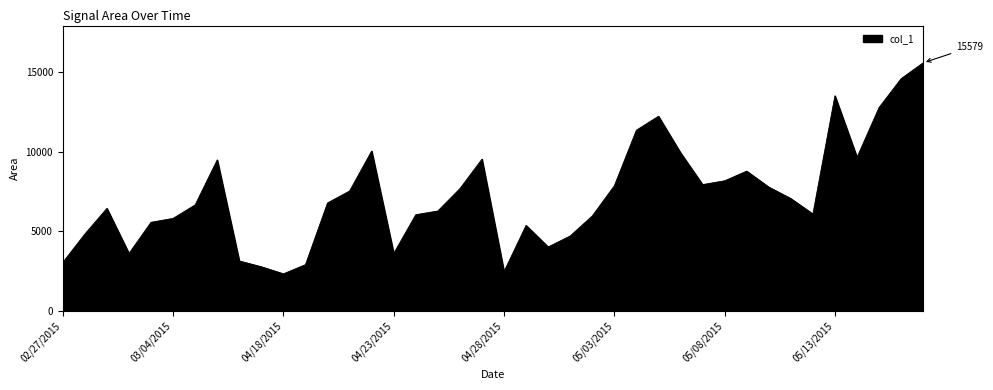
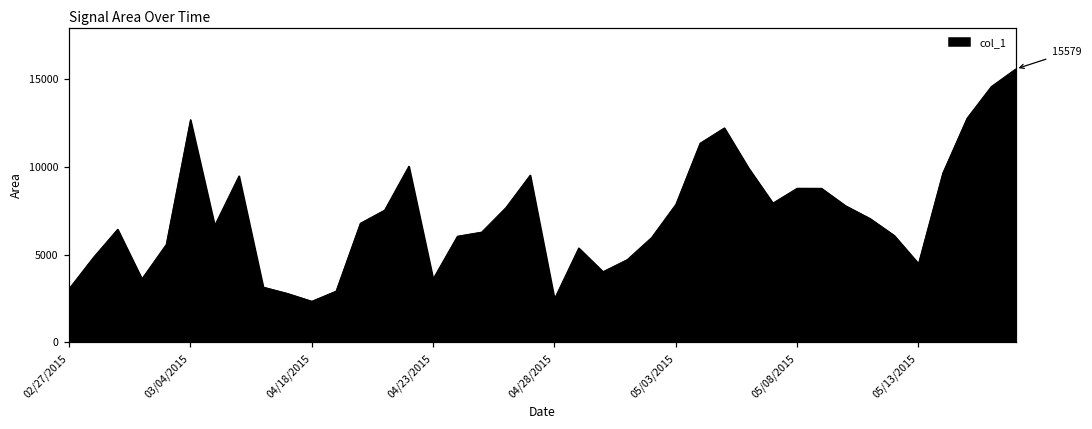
03/04/2015: 5800 -> 12700
05/08/2015: 8200 -> 8800
05/13/2015: 13500 -> 4500
